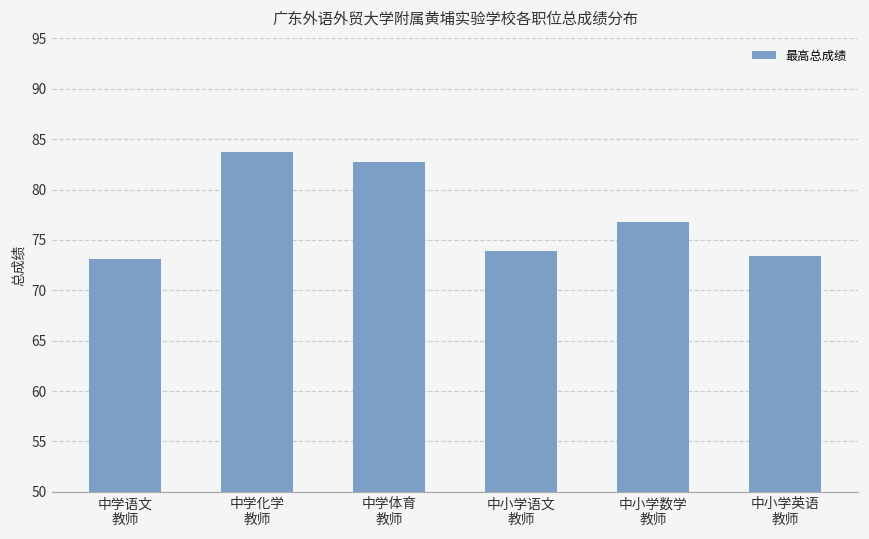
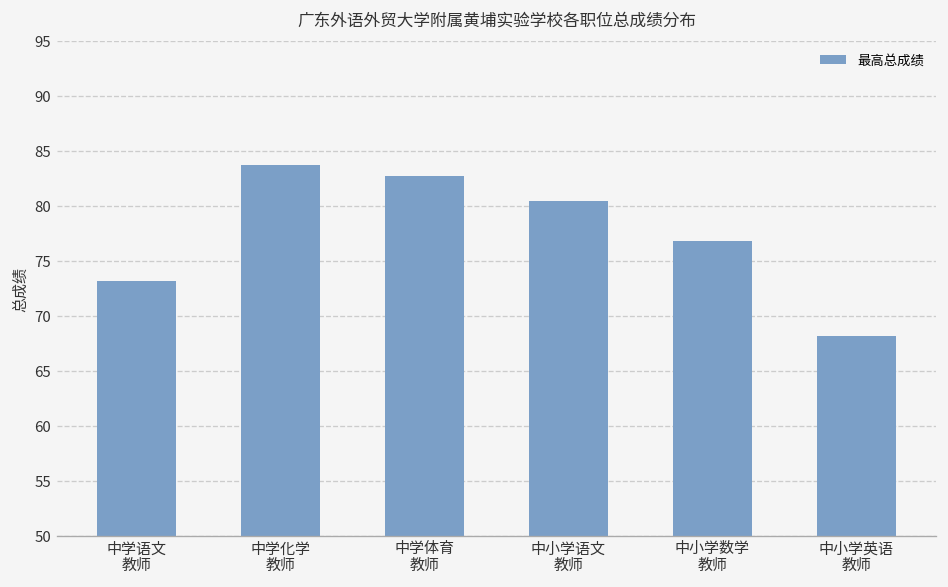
中小学语文 教师: 74 -> 80
中小学英语 教师: 73 -> 68
